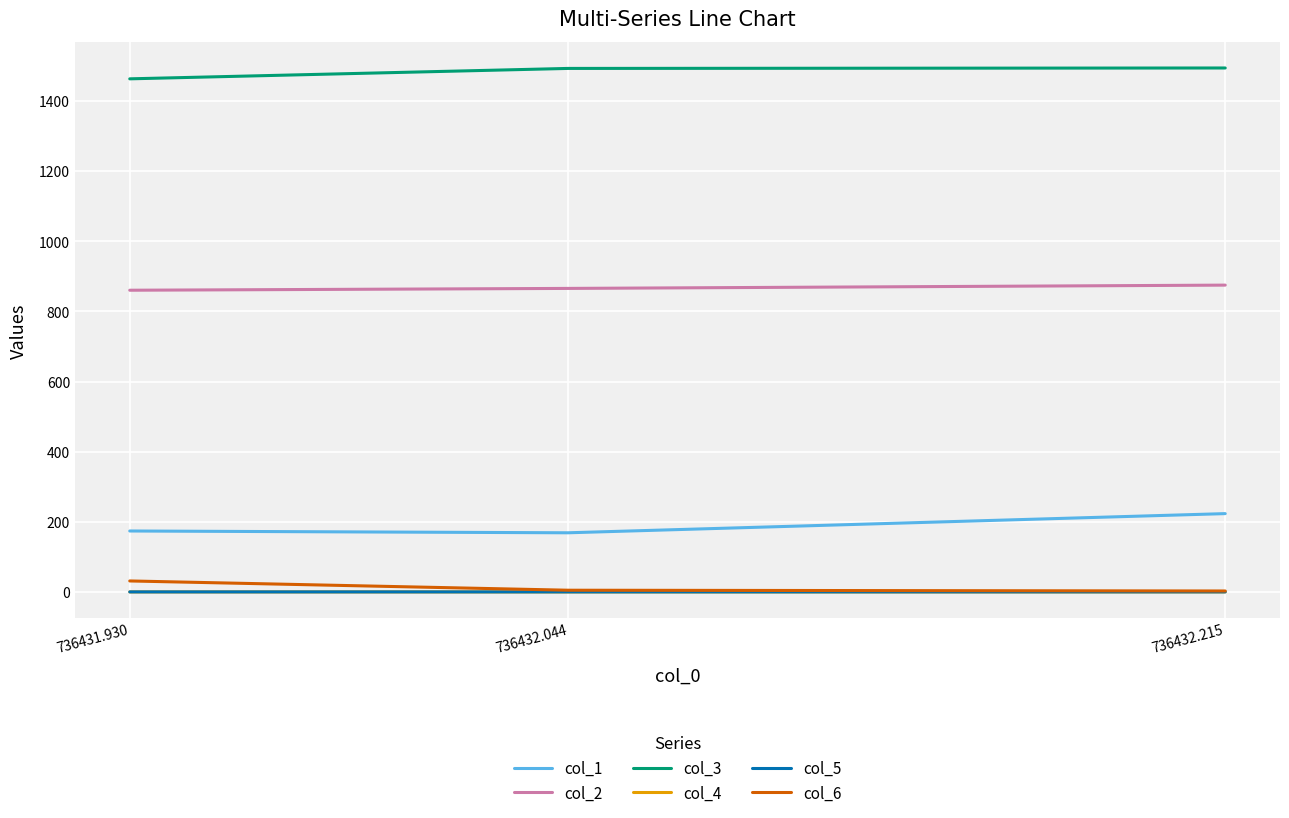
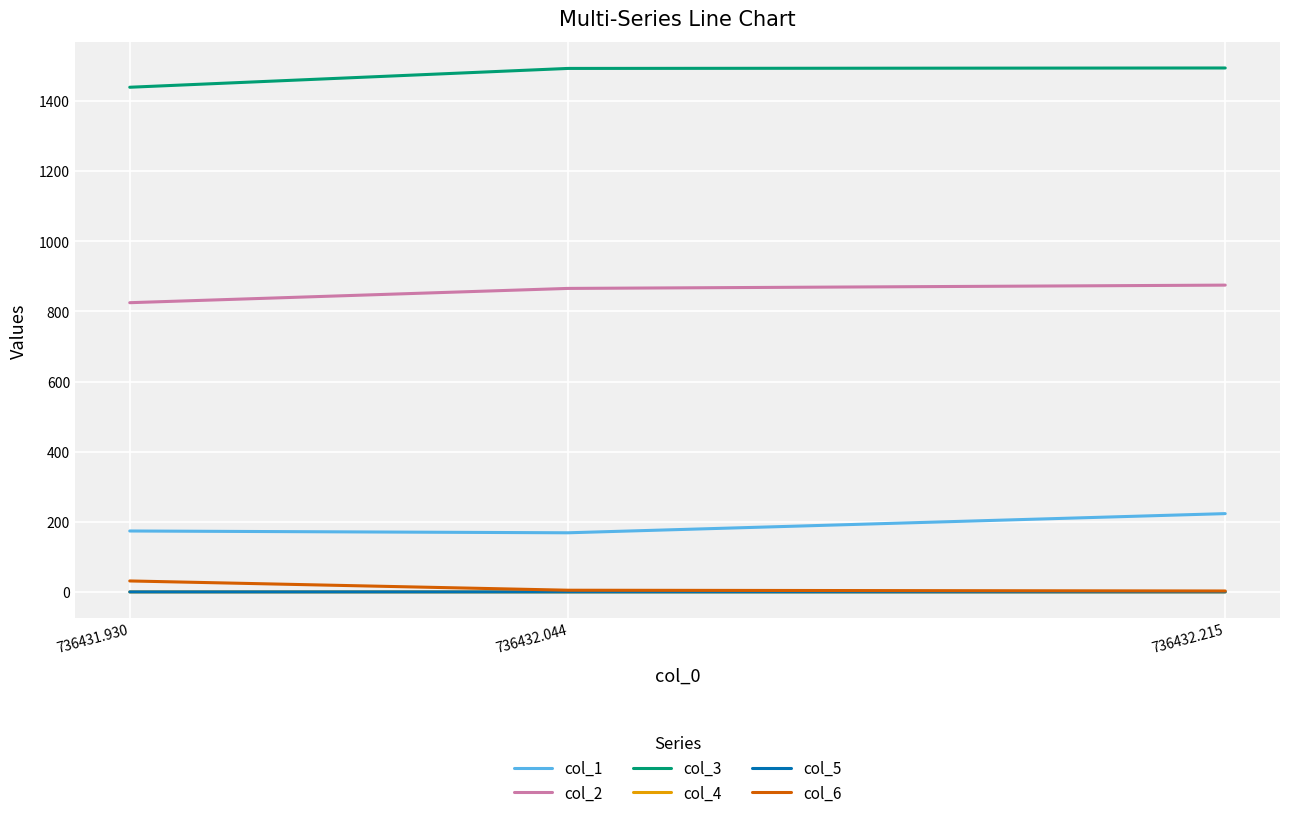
col_2, 736431.930: 860 -> 820
col_3, 736431.930: 1460 -> 1440
